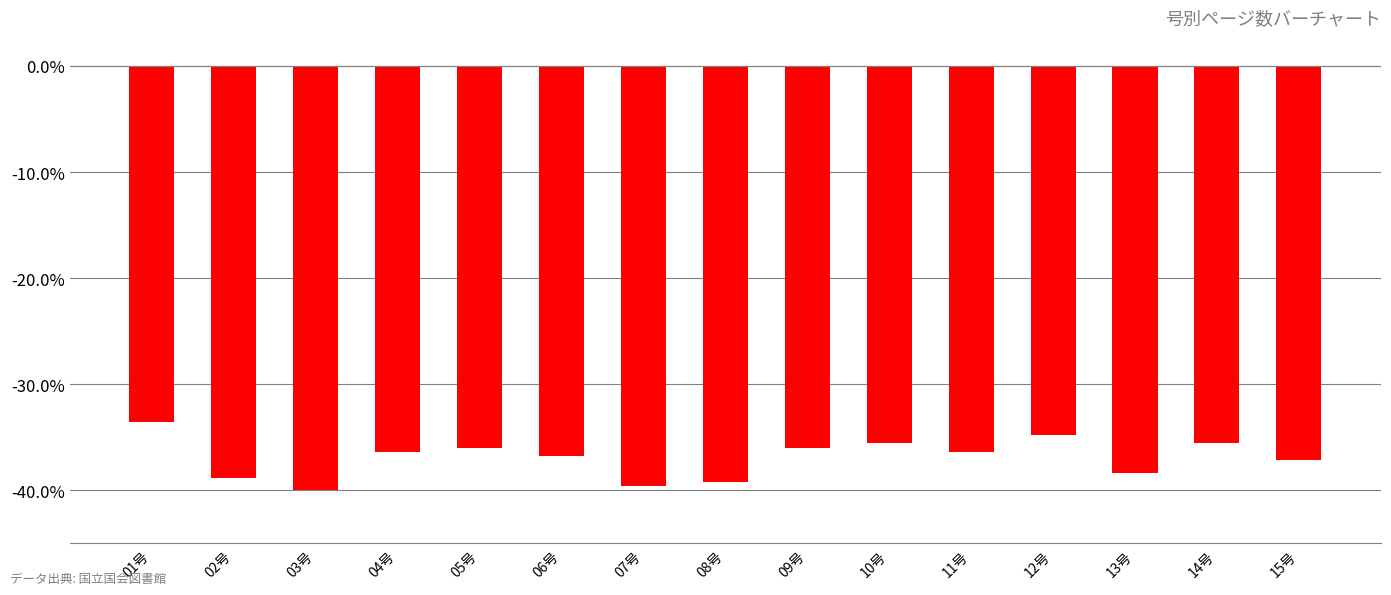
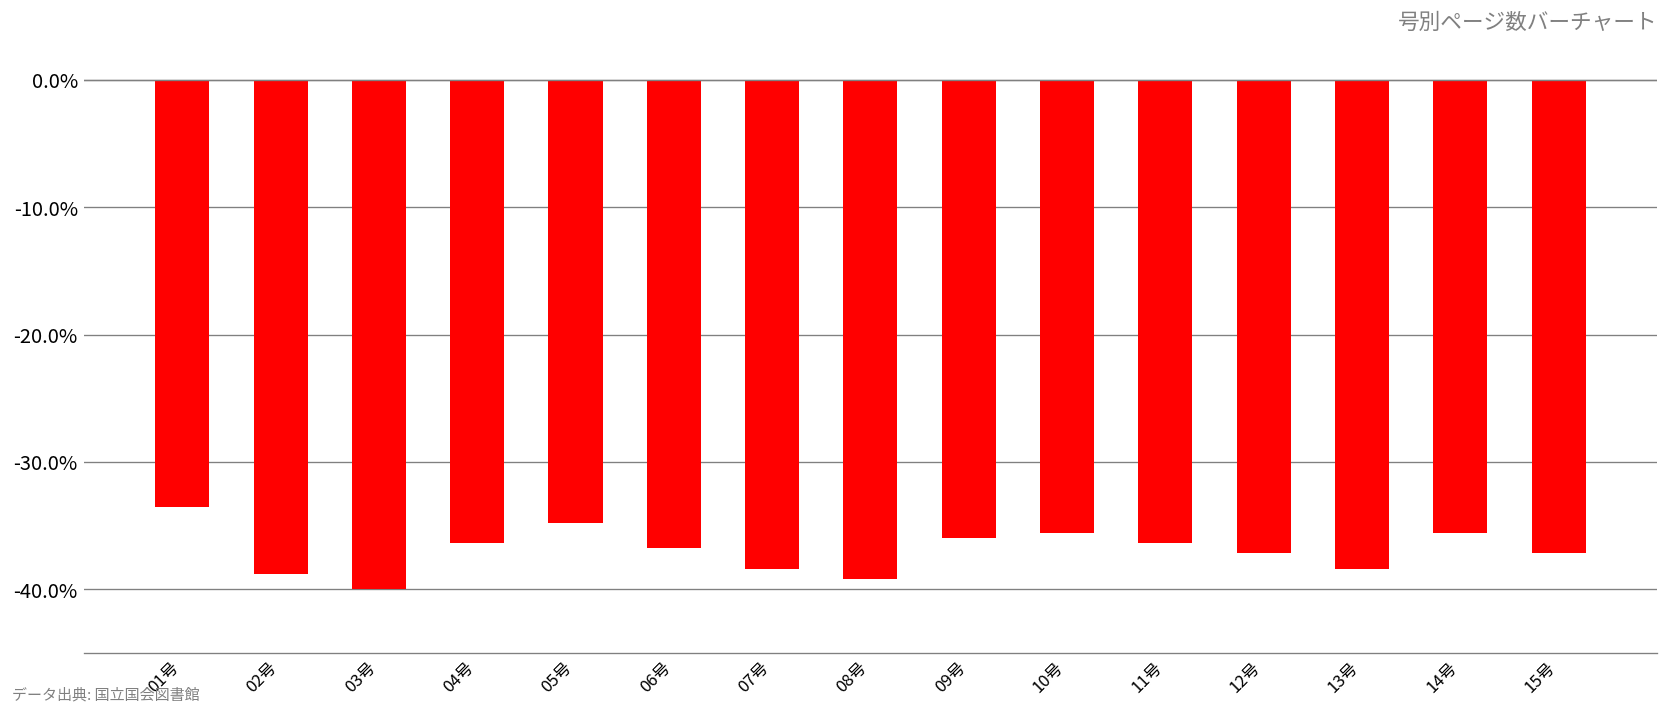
05号: -36.0% -> -34.7%
07号: -39.6% -> -38.4%
12号: -34.7% -> -37.2%
